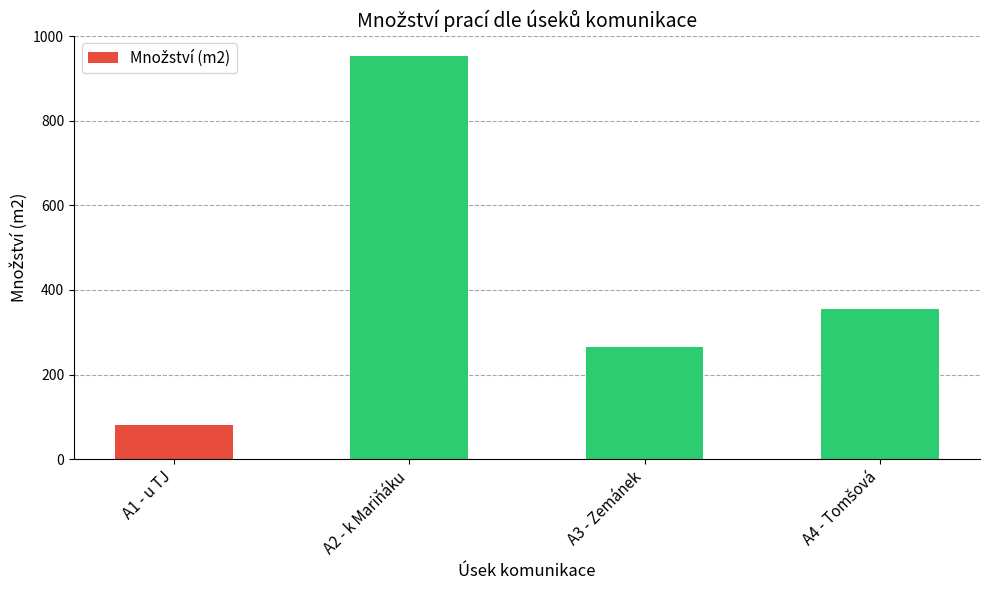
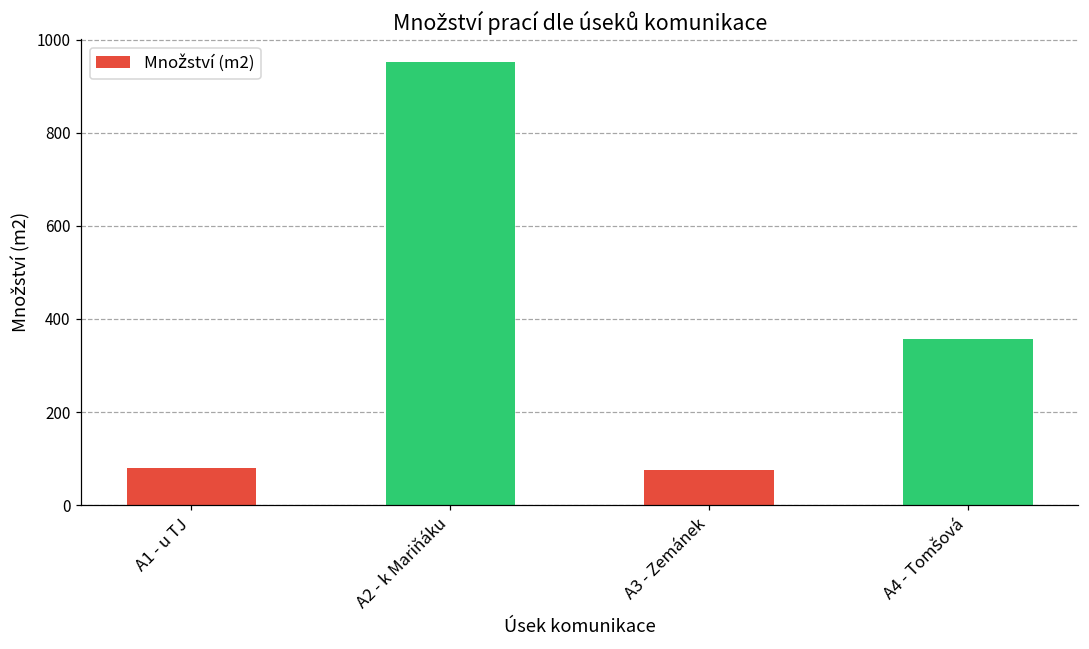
A3 - Zemánek: 270 -> 80
